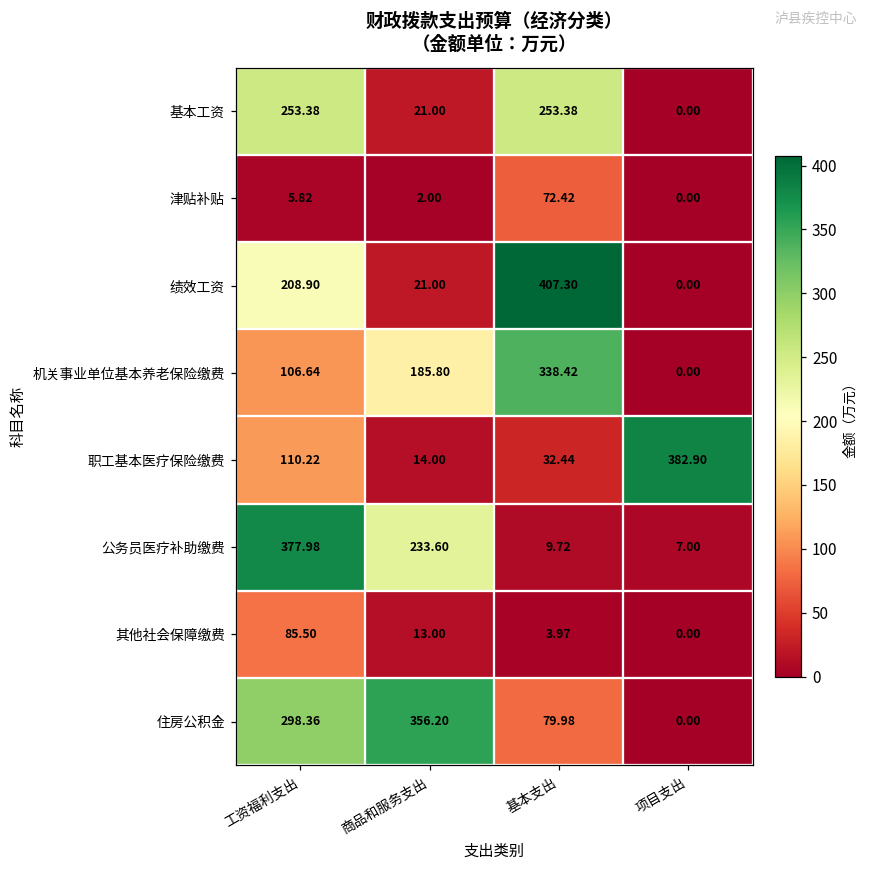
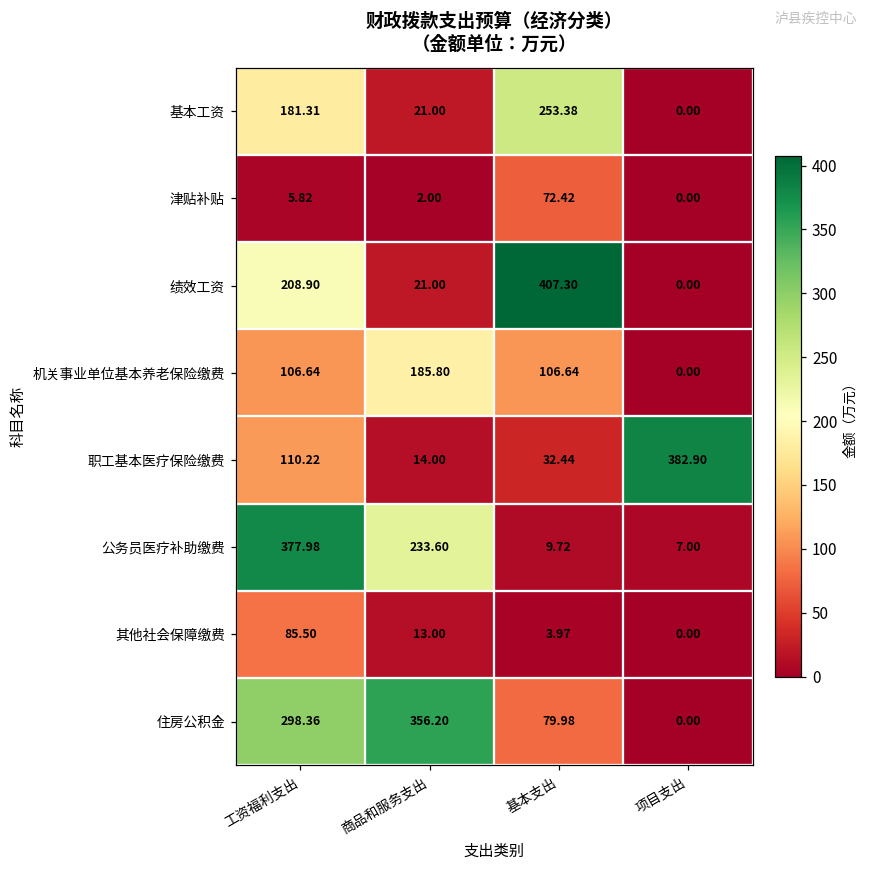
基本工资, 工资福利支出: 253.38 -> 181.31
机关事业单位基本养老保险缴费, 基本支出: 338.42 -> 106.64
